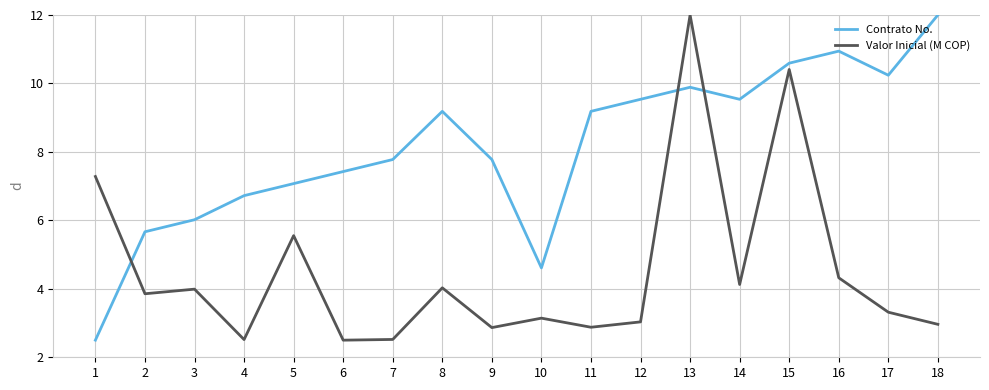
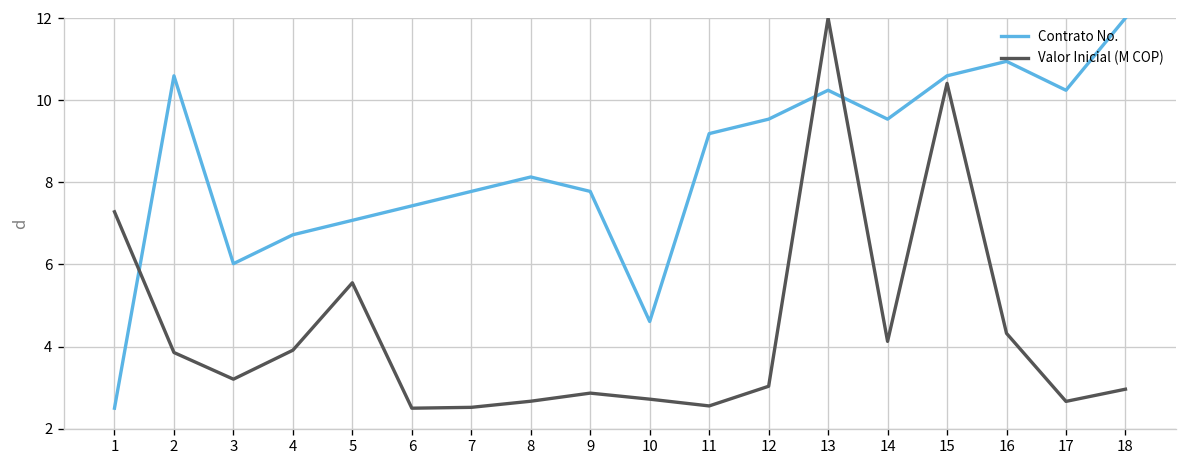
Contrato No., 2: 5.7 -> 10.6
Valor Inicial (M COP), 3: 4.0 -> 3.2
Valor Inicial (M COP), 4: 2.5 -> 3.9
Contrato No., 8: 9.2 -> 8.1
Valor Inicial (M COP), 8: 4.0 -> 2.7
Valor Inicial (M COP), 10: 3.1 -> 2.7
Valor Inicial (M COP), 11: 2.9 -> 2.6
Contrato No., 13: 9.9 -> 10.2
Valor Inicial (M COP), 17: 3.3 -> 2.7
